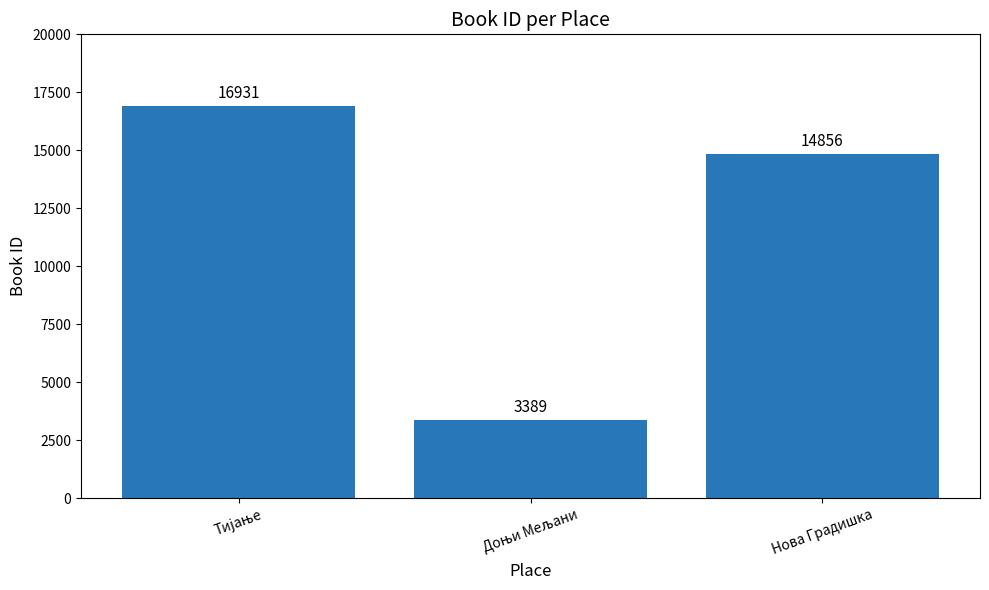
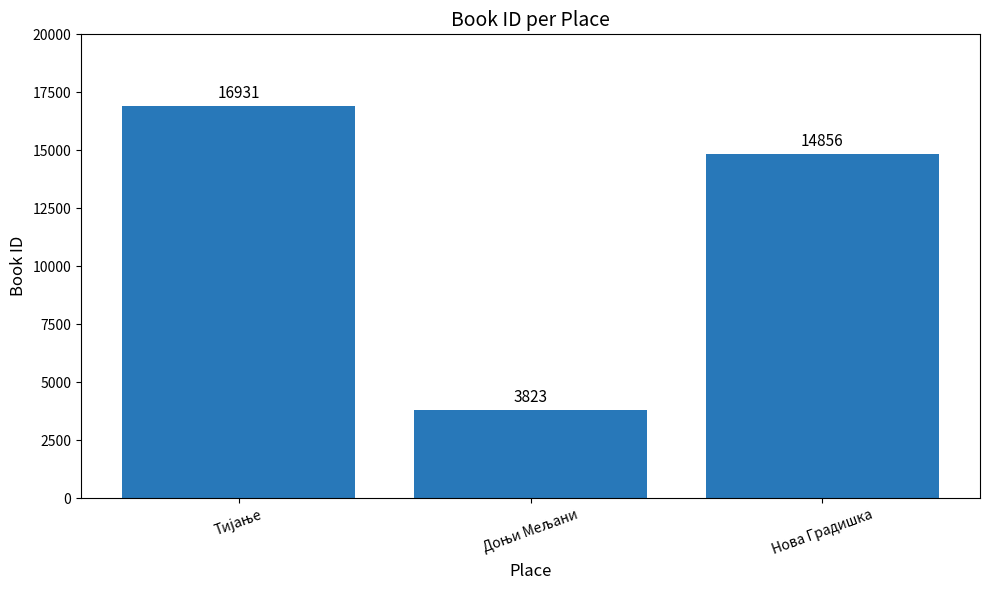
Доњи Мељани: 3389 -> 3823
